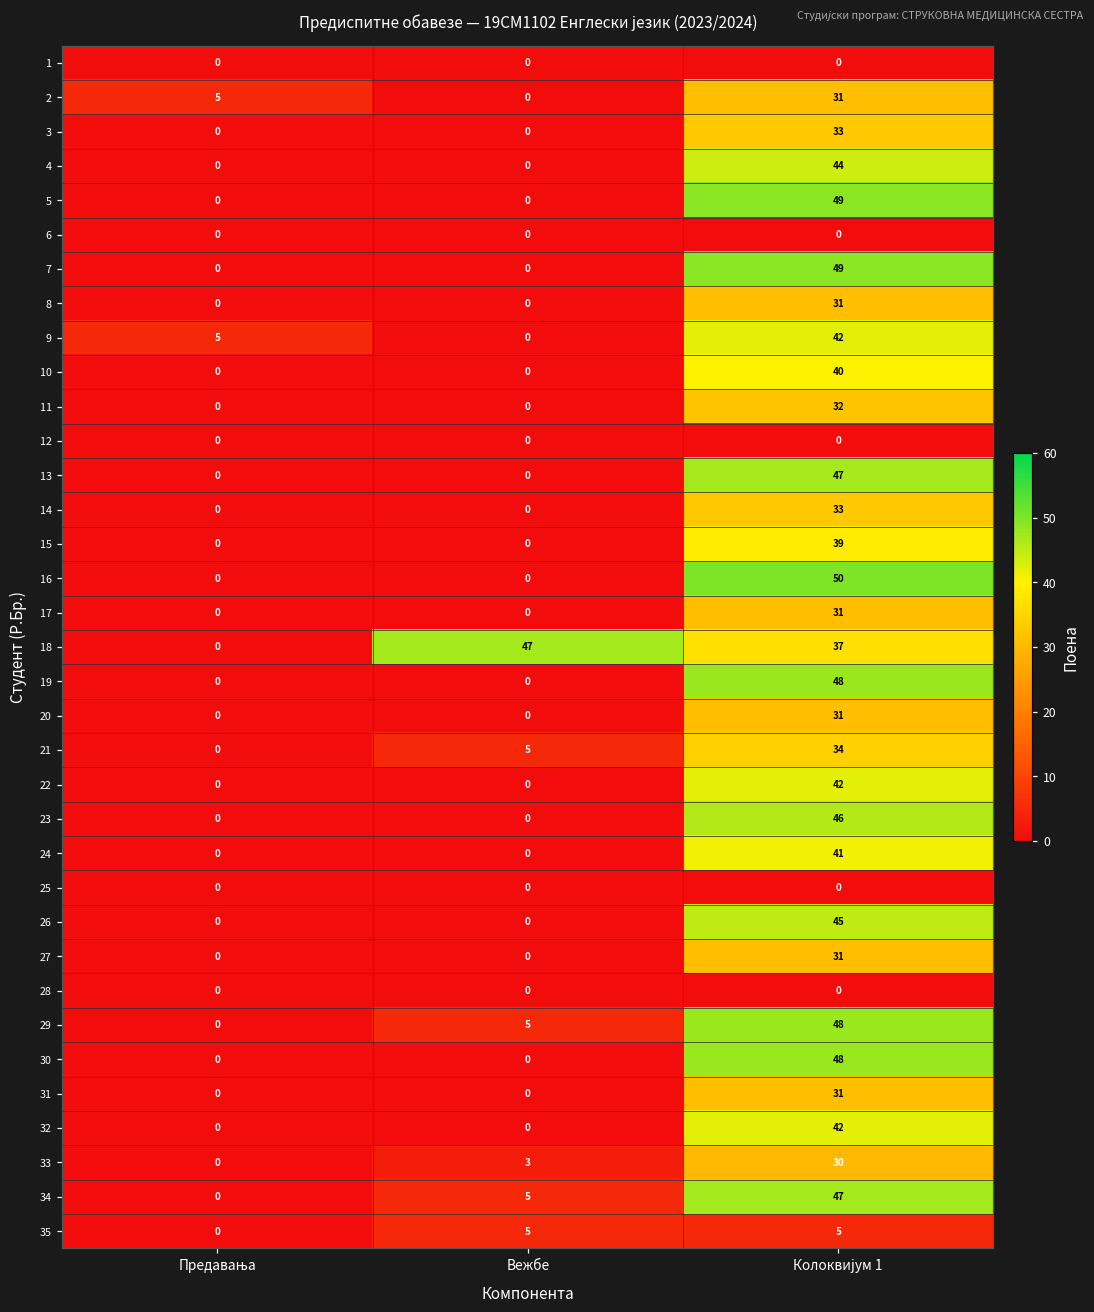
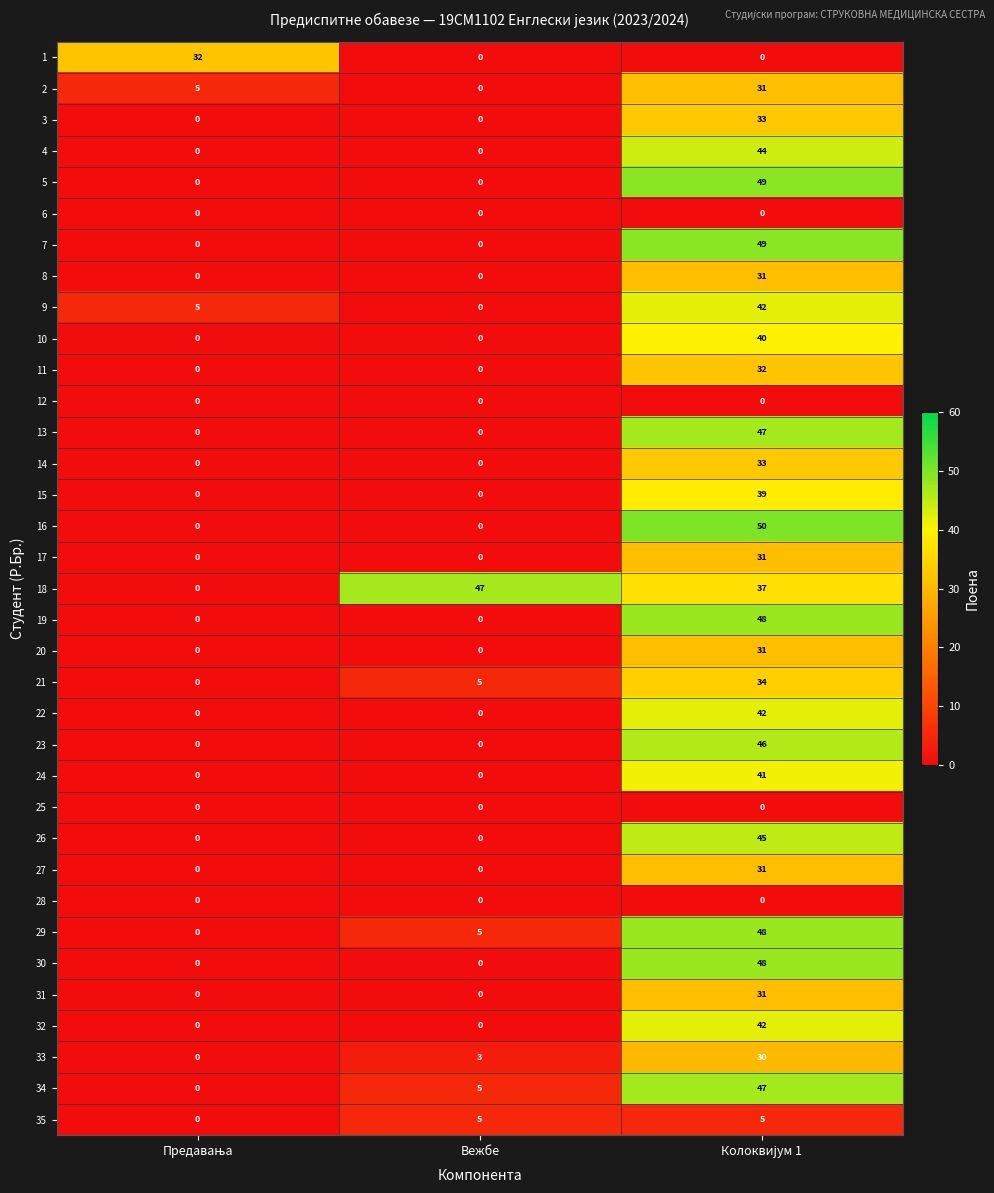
1, Предавања: 0 -> 32
